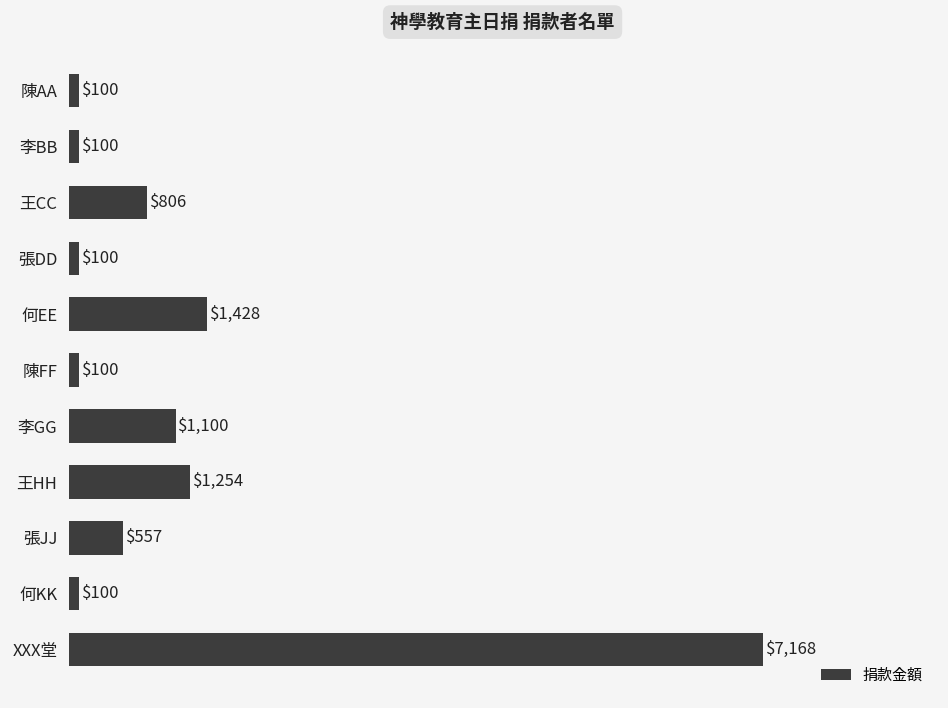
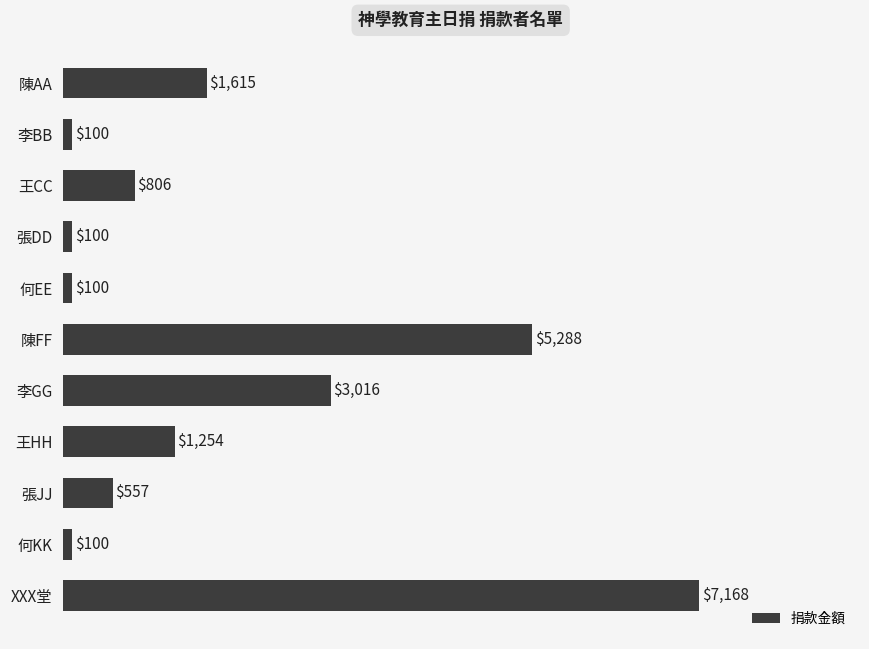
陳AA: $100 -> $1,615
何EE: $1,428 -> $100
陳FF: $100 -> $5,288
李GG: $1,100 -> $3,016
